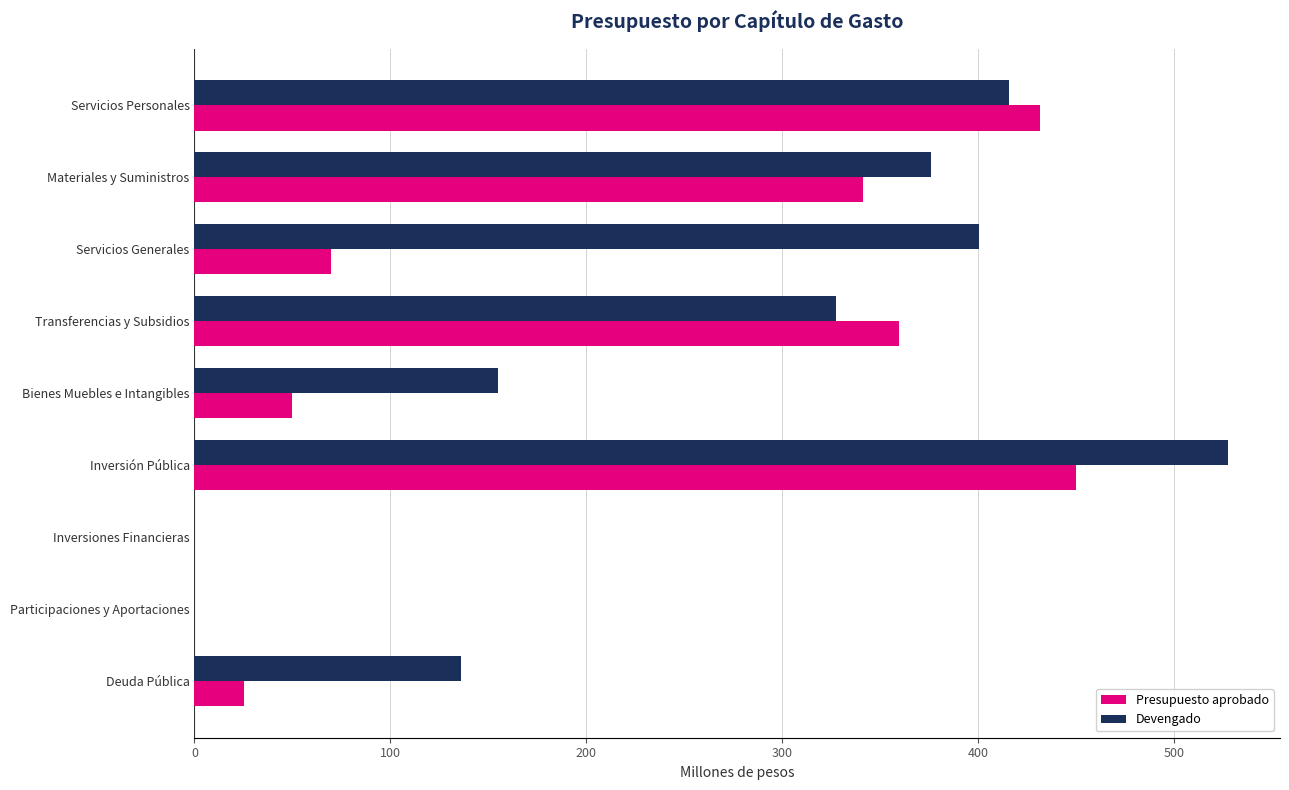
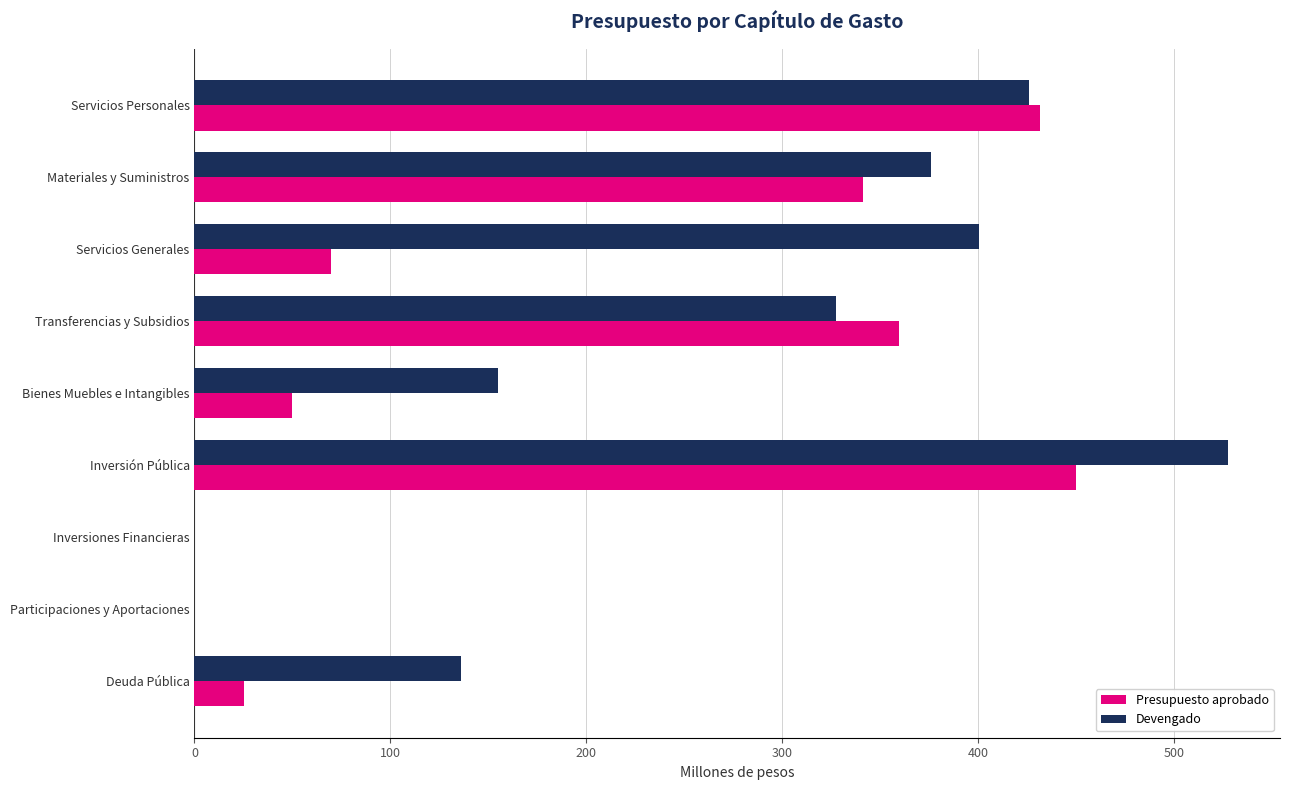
Devengado, Servicios Personales: 416 -> 426
